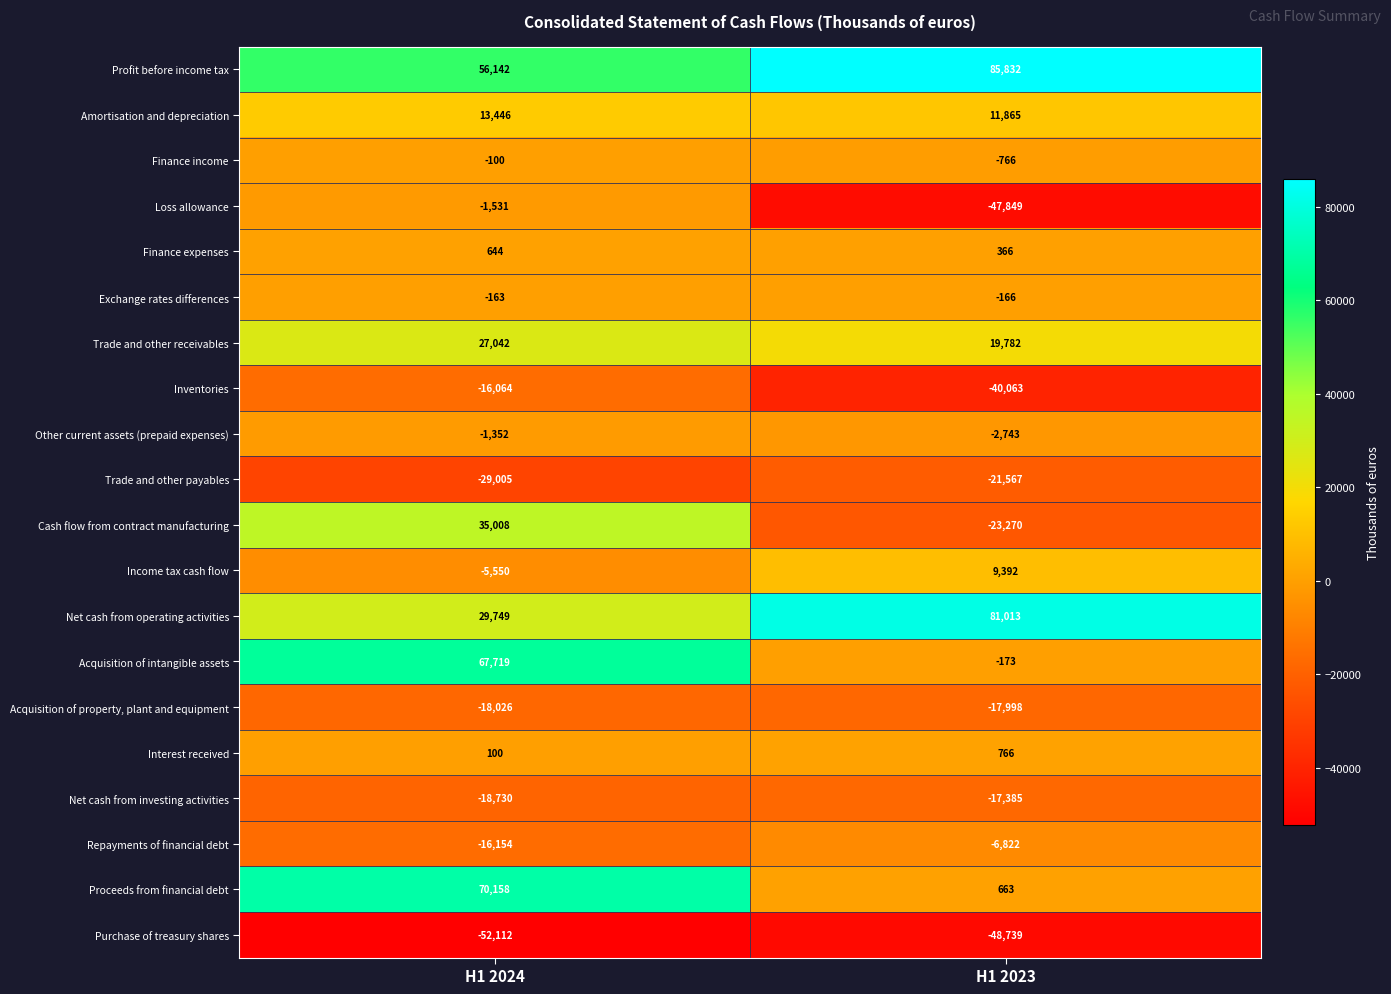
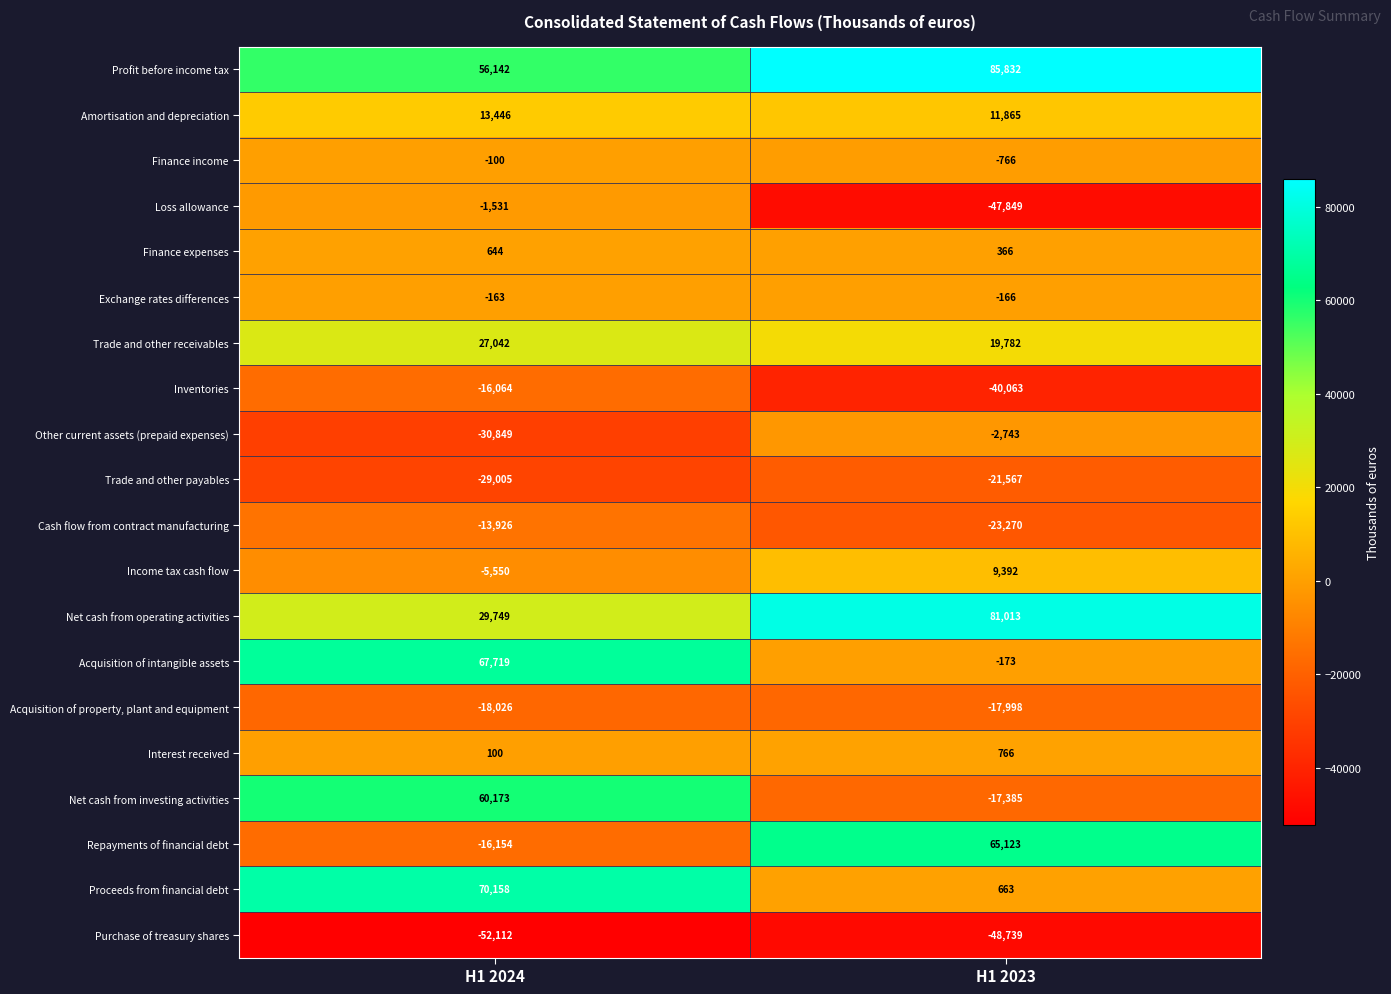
Other current assets (prepaid expenses), H1 2024: -1,352 -> -30,849
Cash flow from contract manufacturing, H1 2024: 35,008 -> -13,926
Net cash from investing activities, H1 2024: -18,730 -> 60,173
Repayments of financial debt, H1 2023: -6,822 -> 65,123
